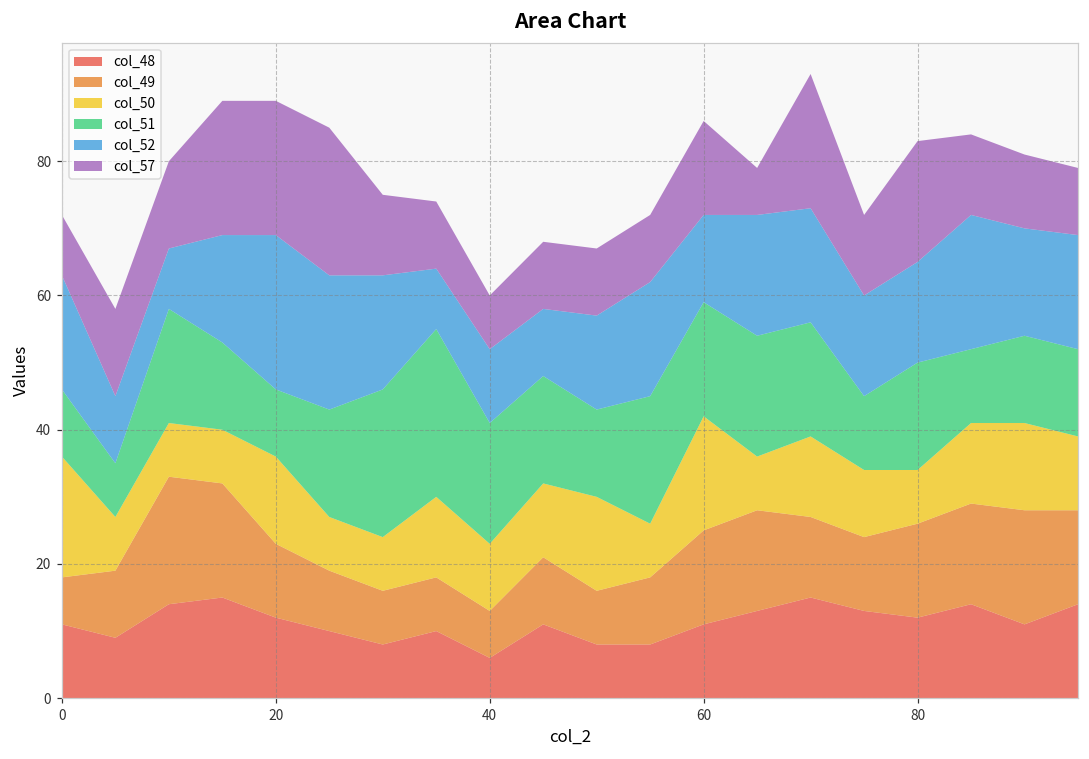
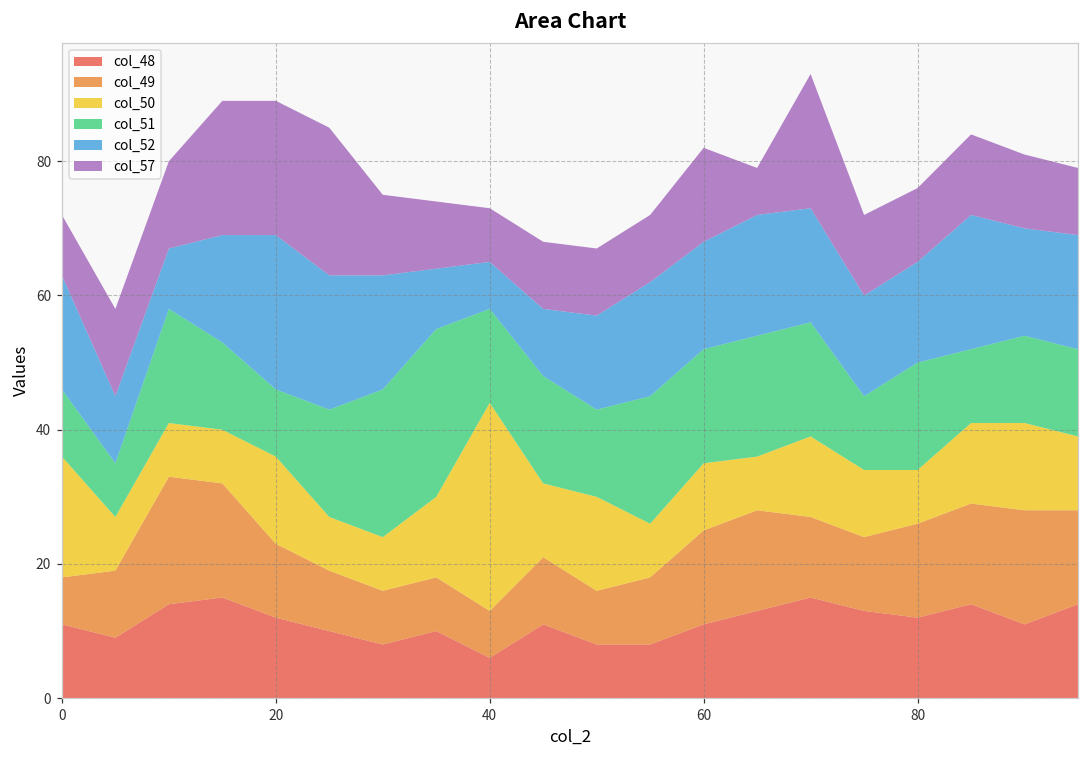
col_50, 40: 10 -> 31
col_51, 40: 18 -> 14
col_52, 40: 11 -> 7
col_50, 60: 17 -> 10
col_52, 60: 13 -> 16
col_57, 80: 18 -> 11
